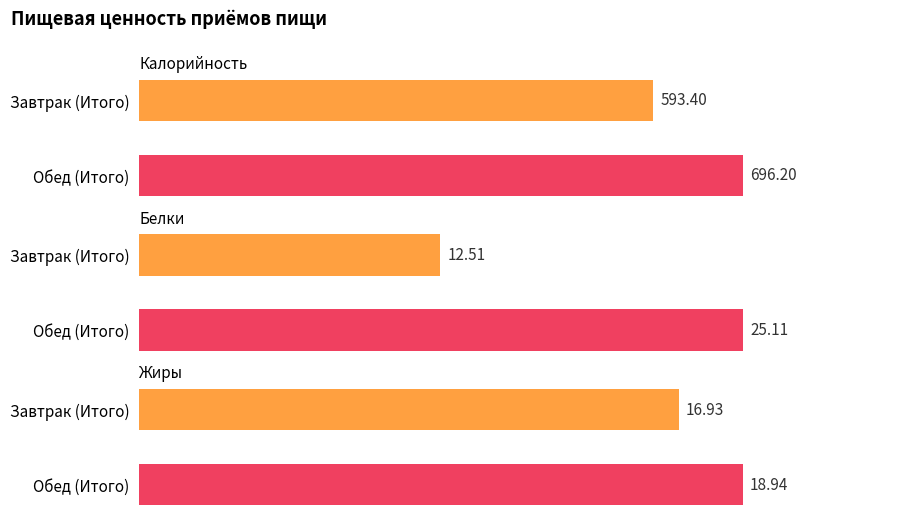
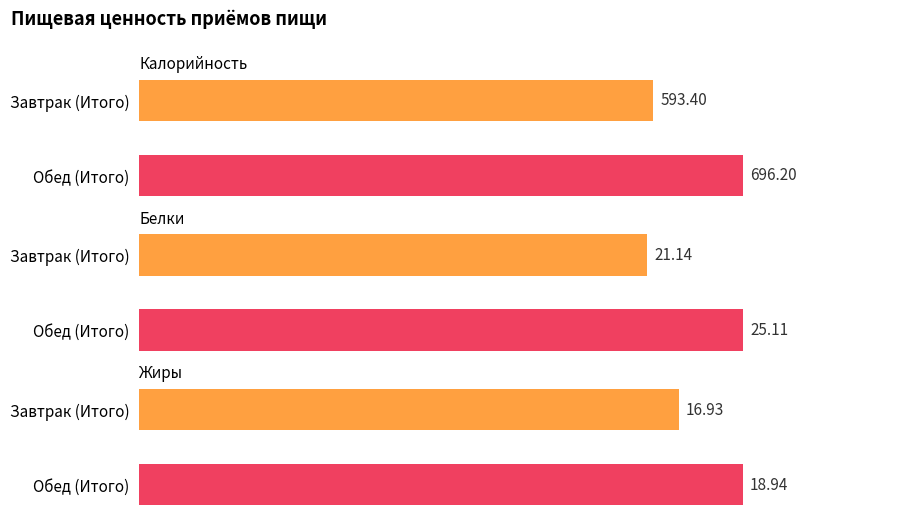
Белки, Завтрак (Итого): 12.51 -> 21.14
